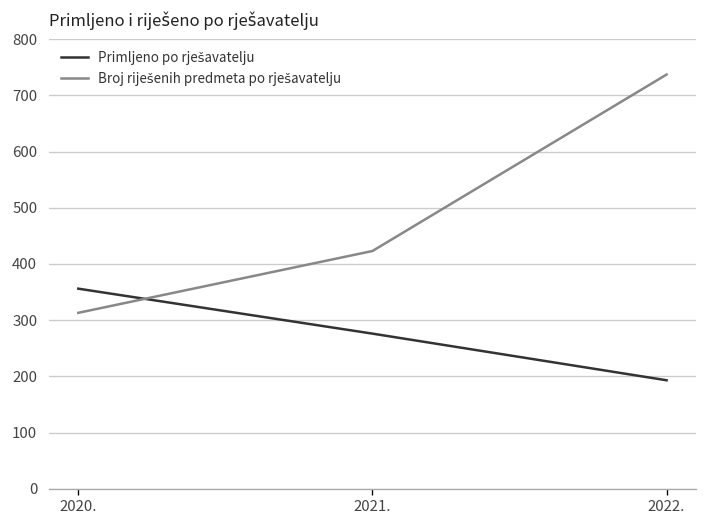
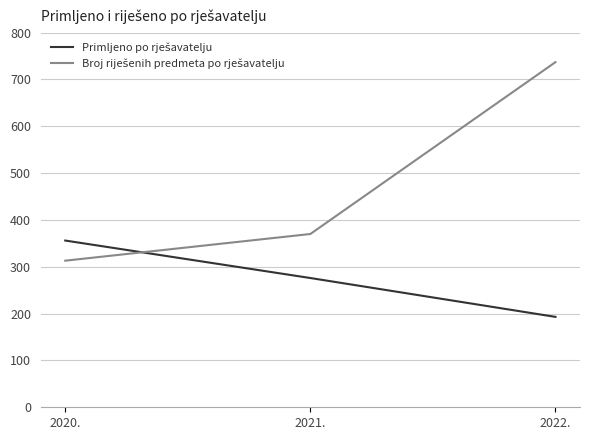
Broj riješenih predmeta po rješavatelju, 2021.: 420 -> 370
